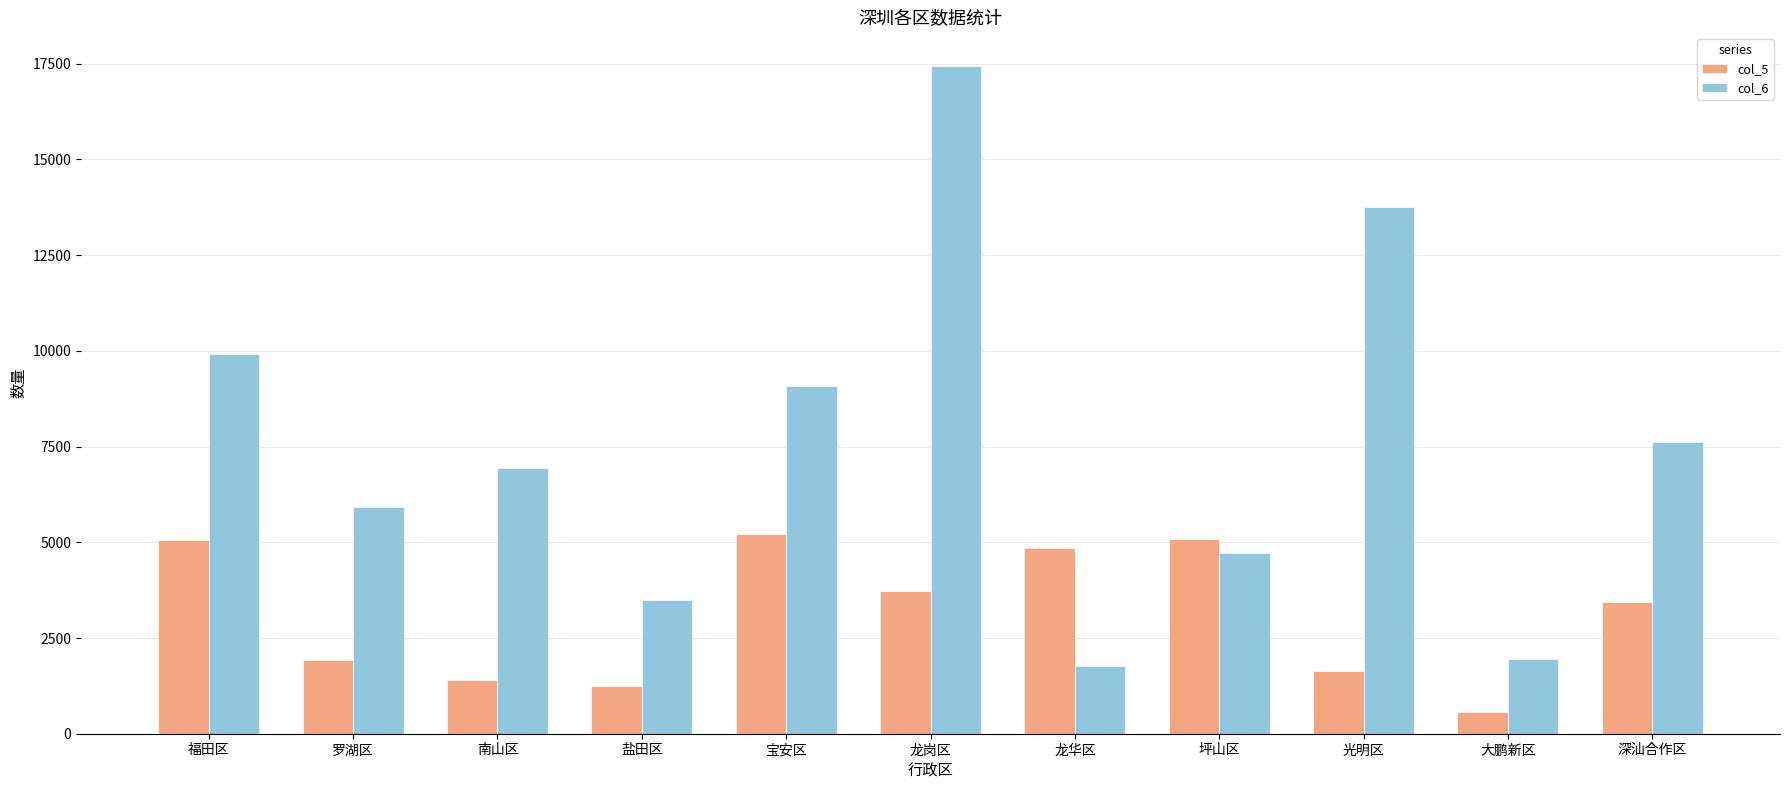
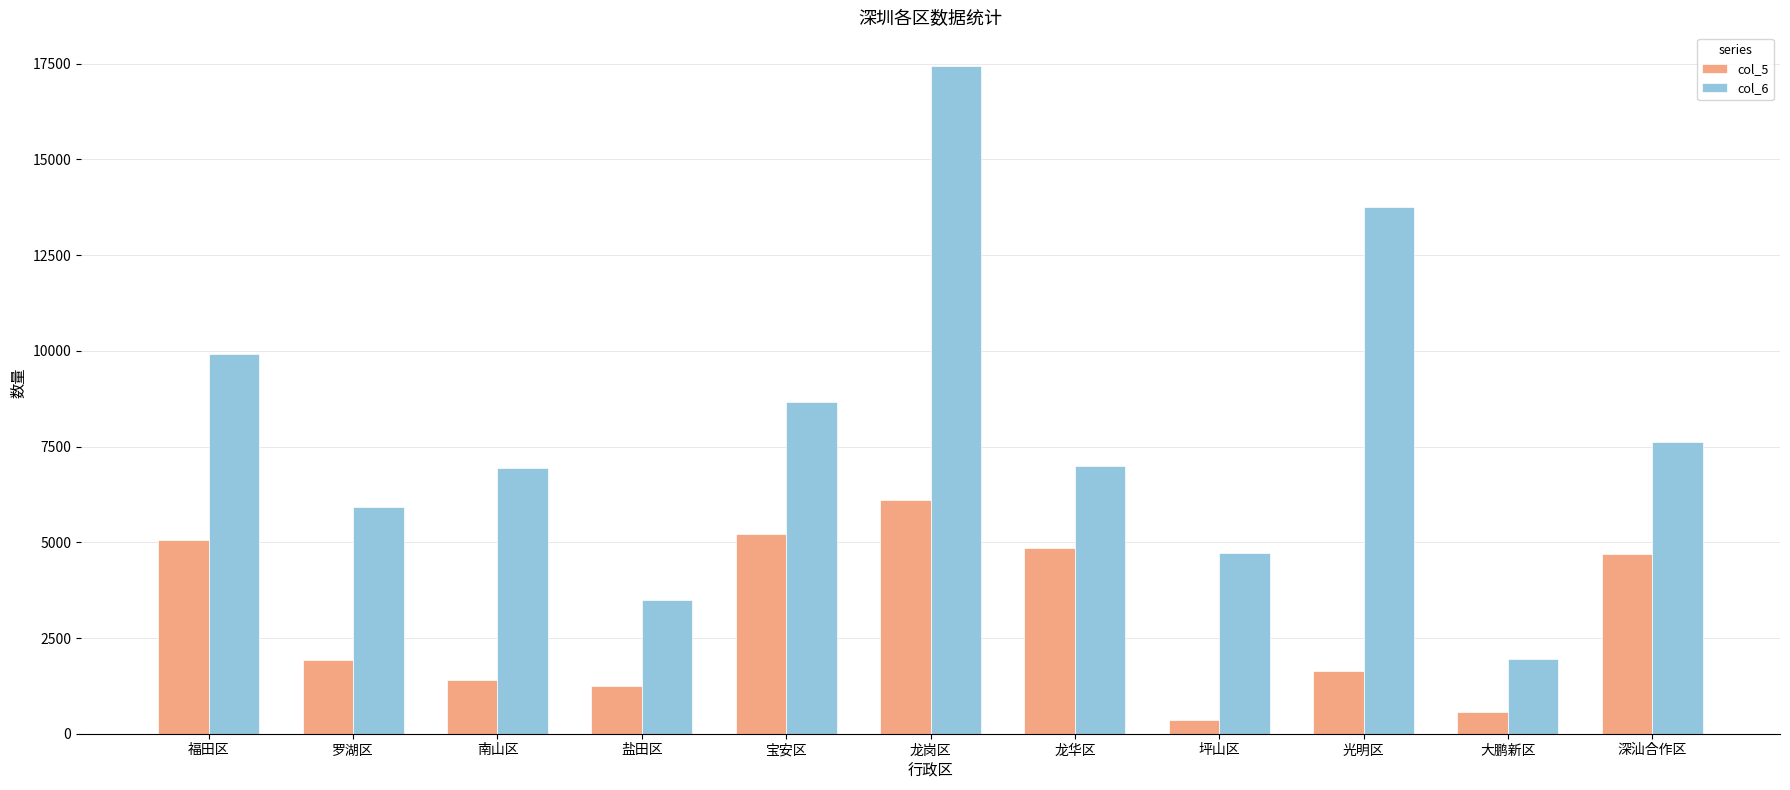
col_6, 宝安区: 9100 -> 8700
col_5, 龙岗区: 3700 -> 6100
col_6, 龙华区: 1800 -> 7000
col_5, 坪山区: 5100 -> 400
col_5, 深汕合作区: 3400 -> 4700
